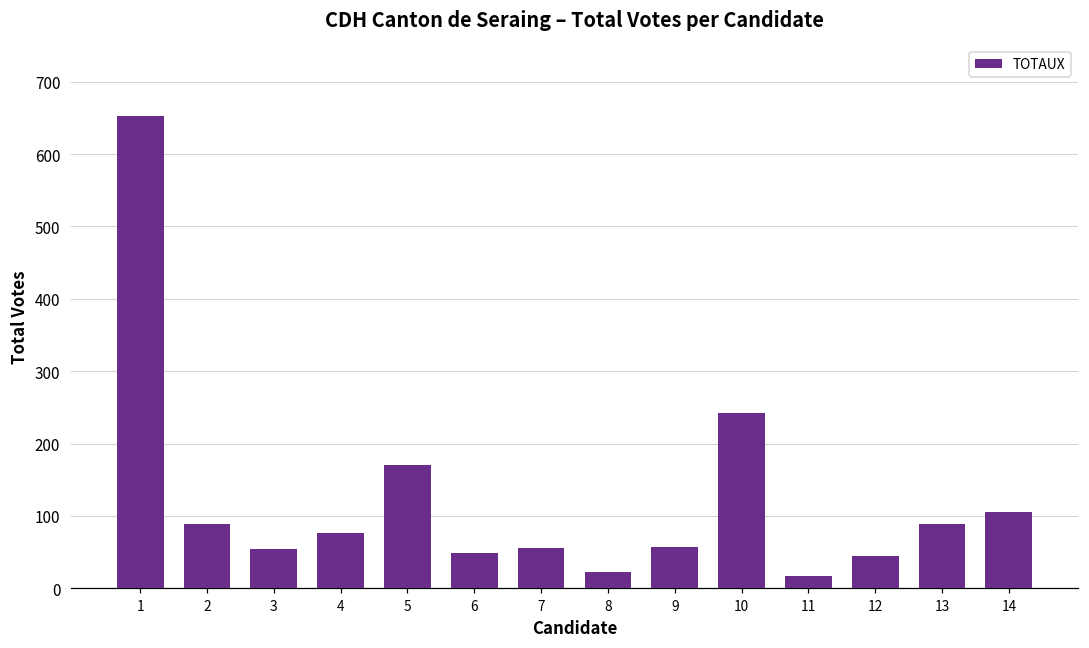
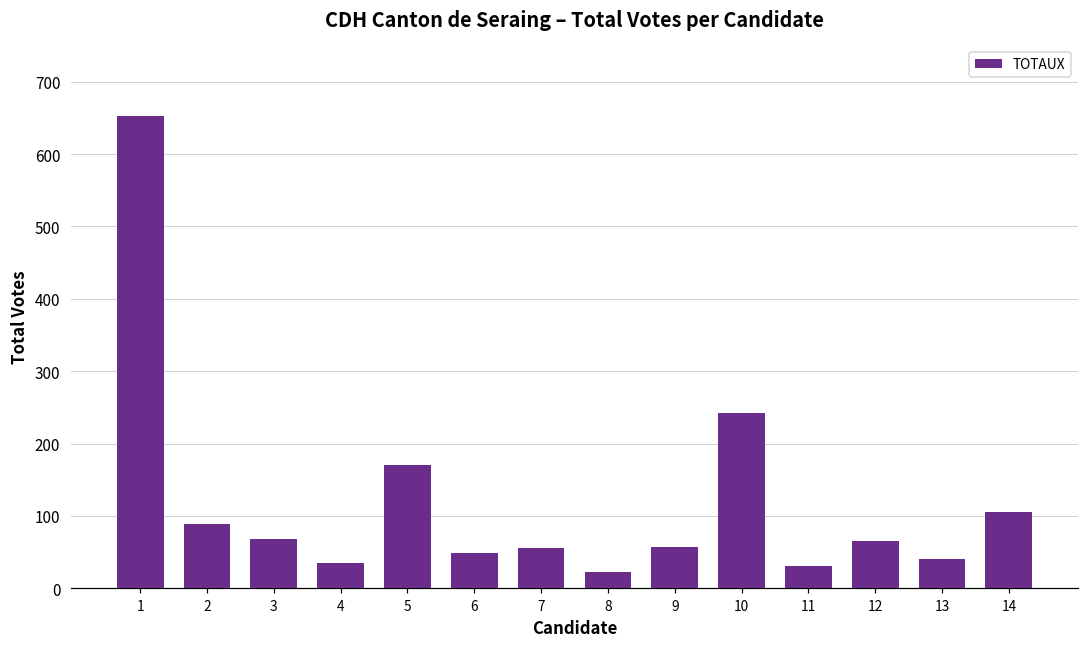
3: 50 -> 70
4: 80 -> 40
11: 20 -> 30
12: 40 -> 70
13: 90 -> 40
